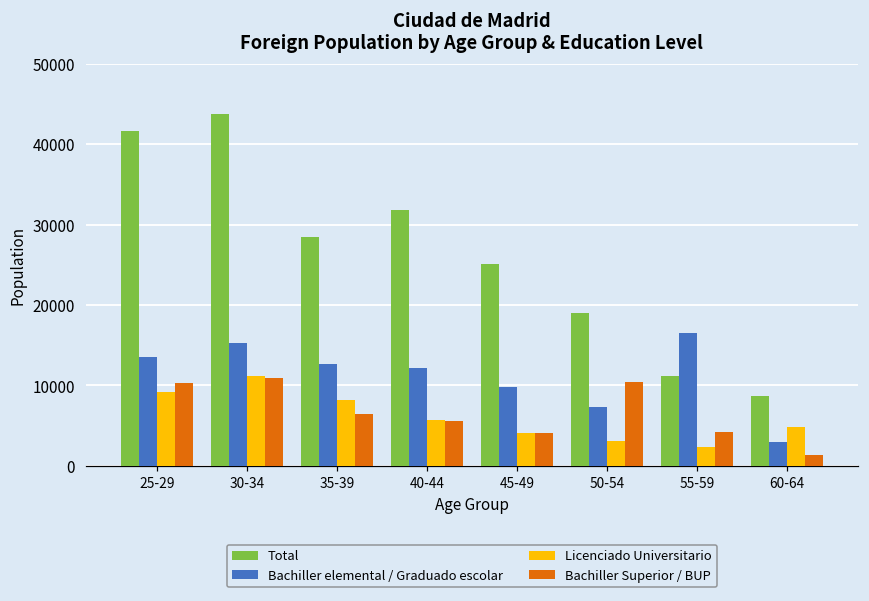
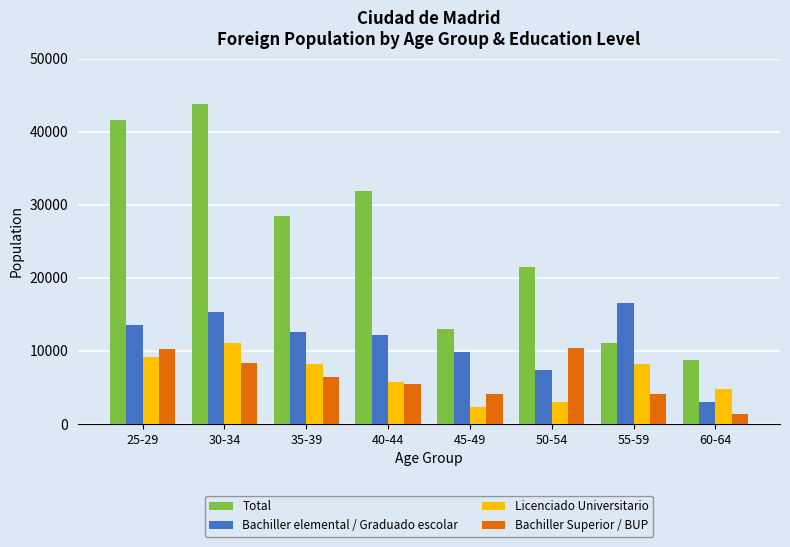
Bachiller Superior / BUP, 30-34: 11000 -> 8000
Total, 45-49: 25000 -> 13000
Licenciado Universitario, 45-49: 4000 -> 2000
Total, 50-54: 19000 -> 21000
Licenciado Universitario, 55-59: 2000 -> 8000
